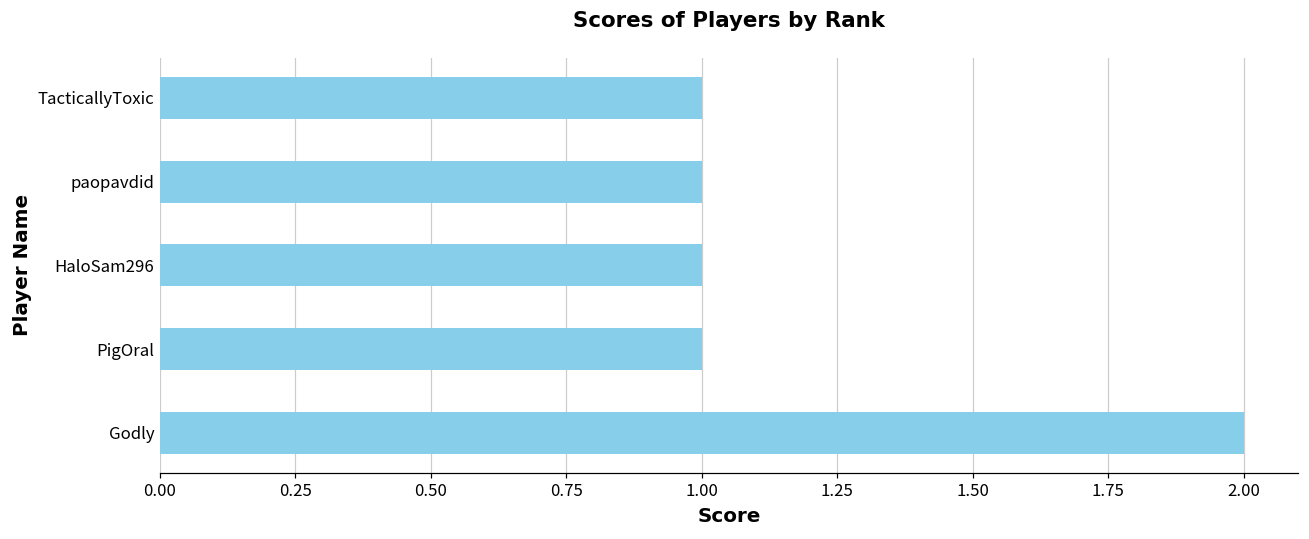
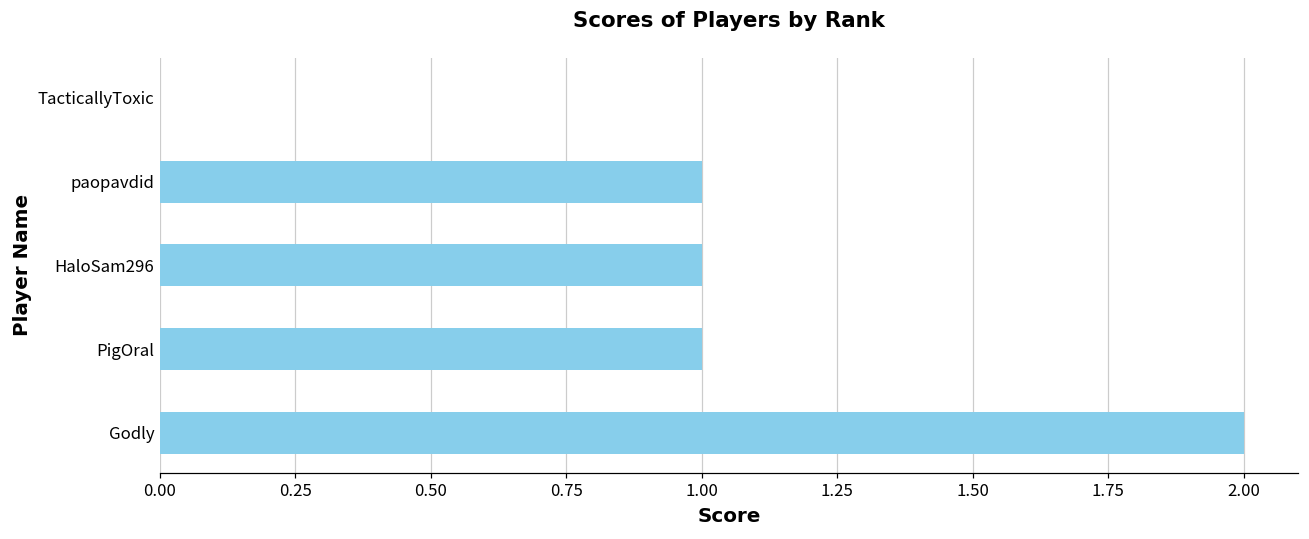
TacticallyToxic: 1 -> 0
